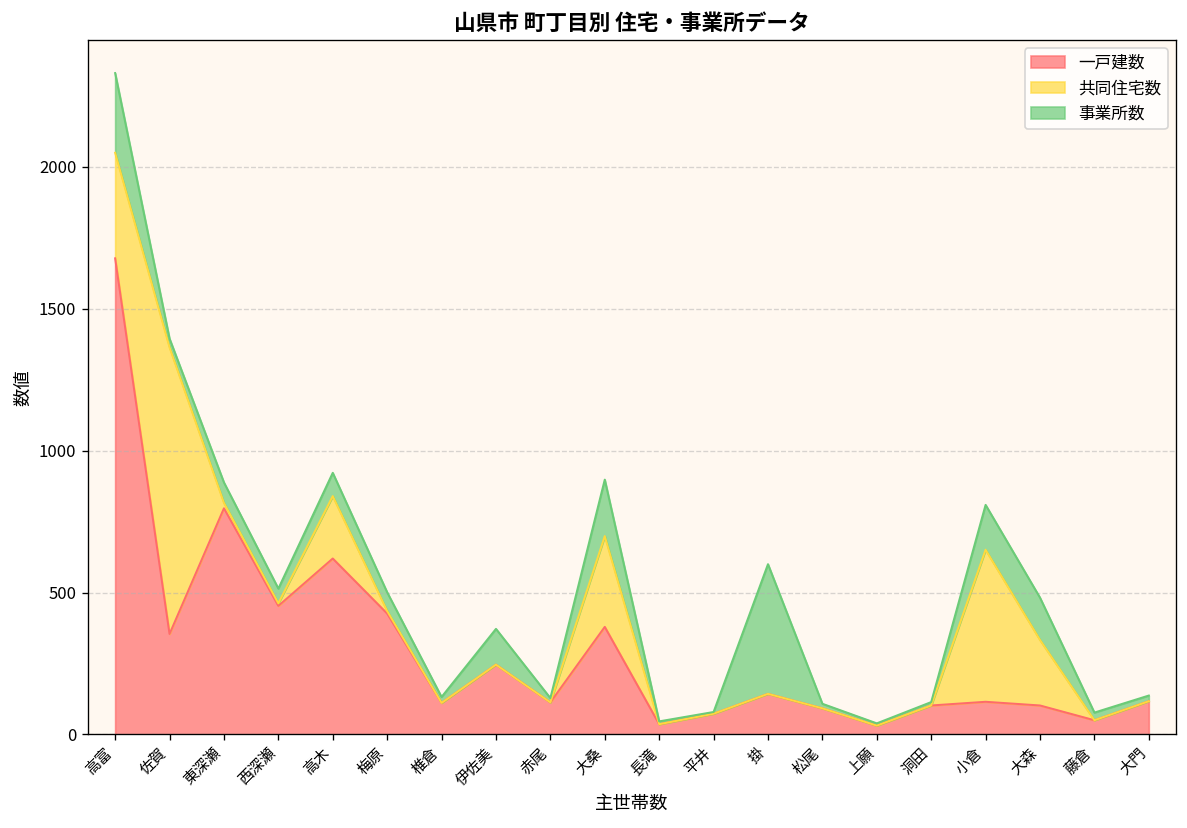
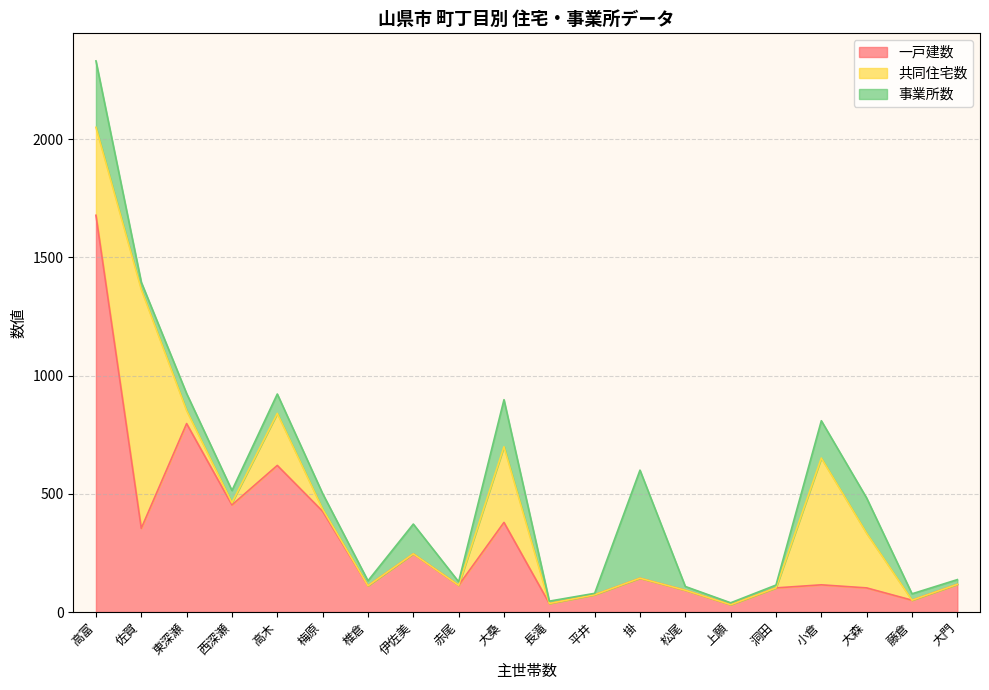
共同住宅数, 東深瀬: 20 -> 60
